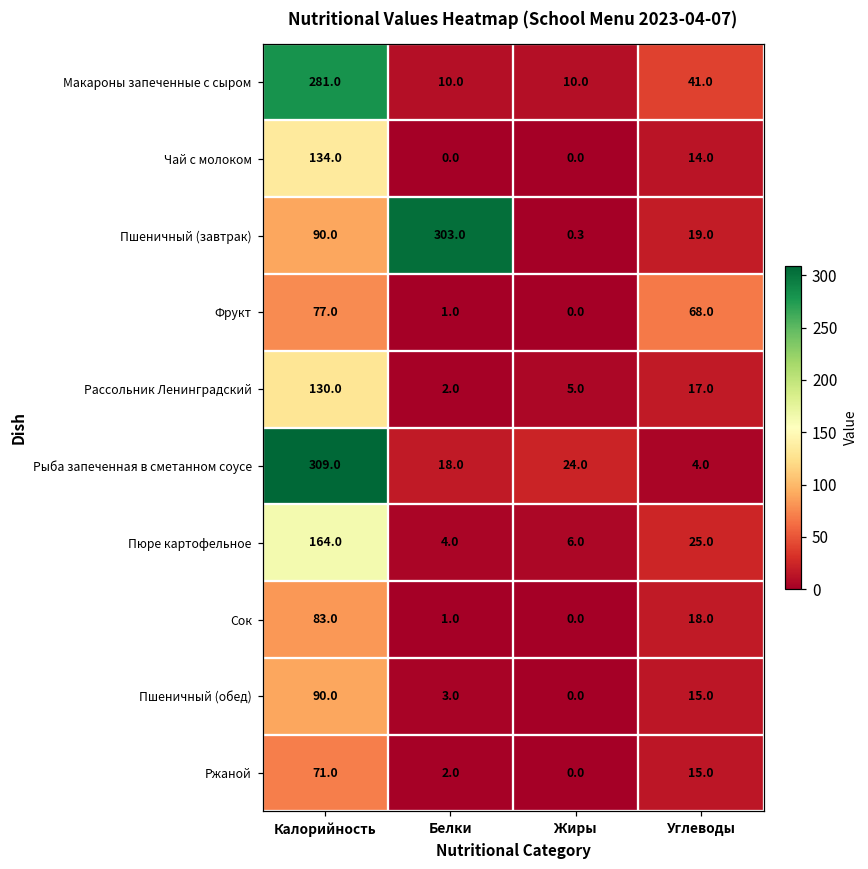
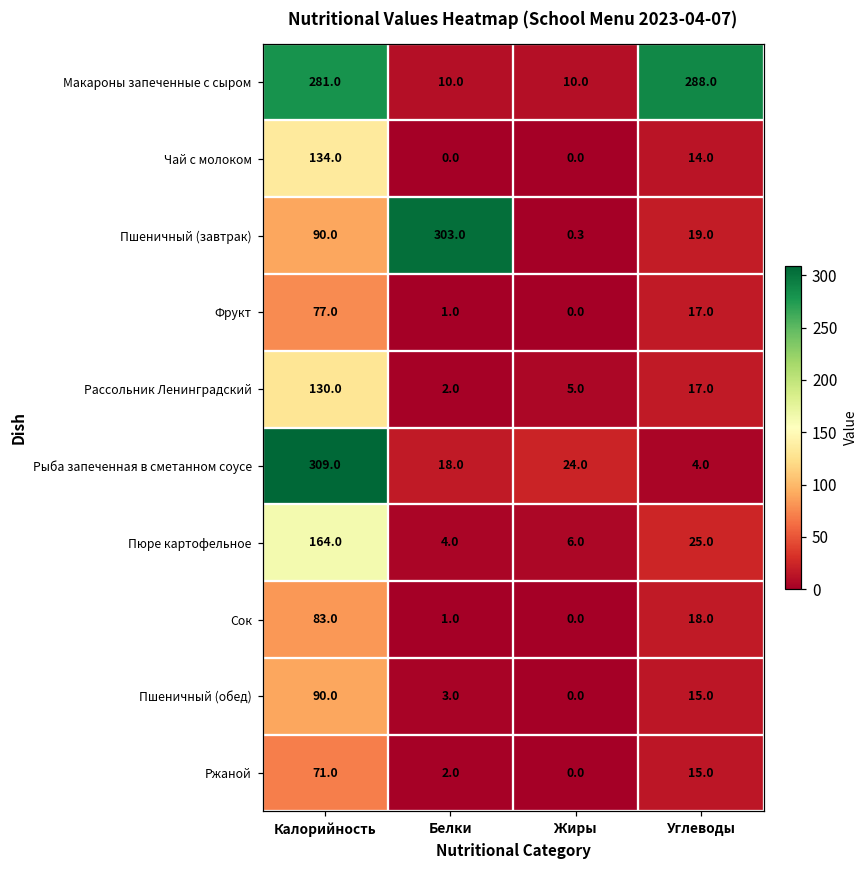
Макароны запеченные с сыром, Углеводы: 41.0 -> 288.0
Фрукт, Углеводы: 68.0 -> 17.0
